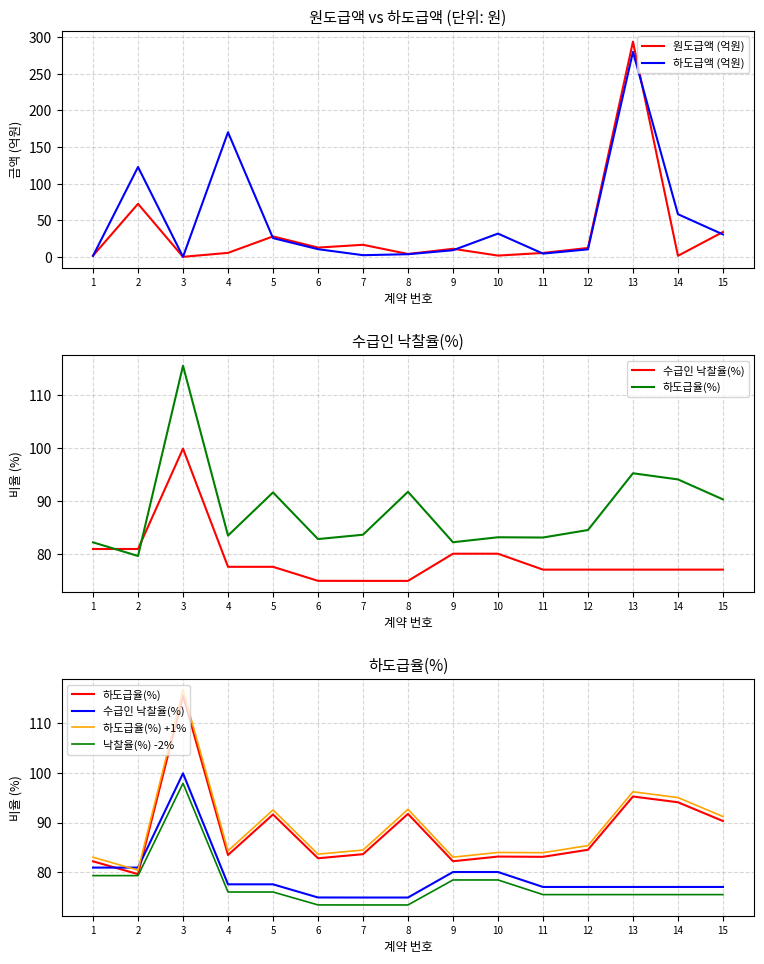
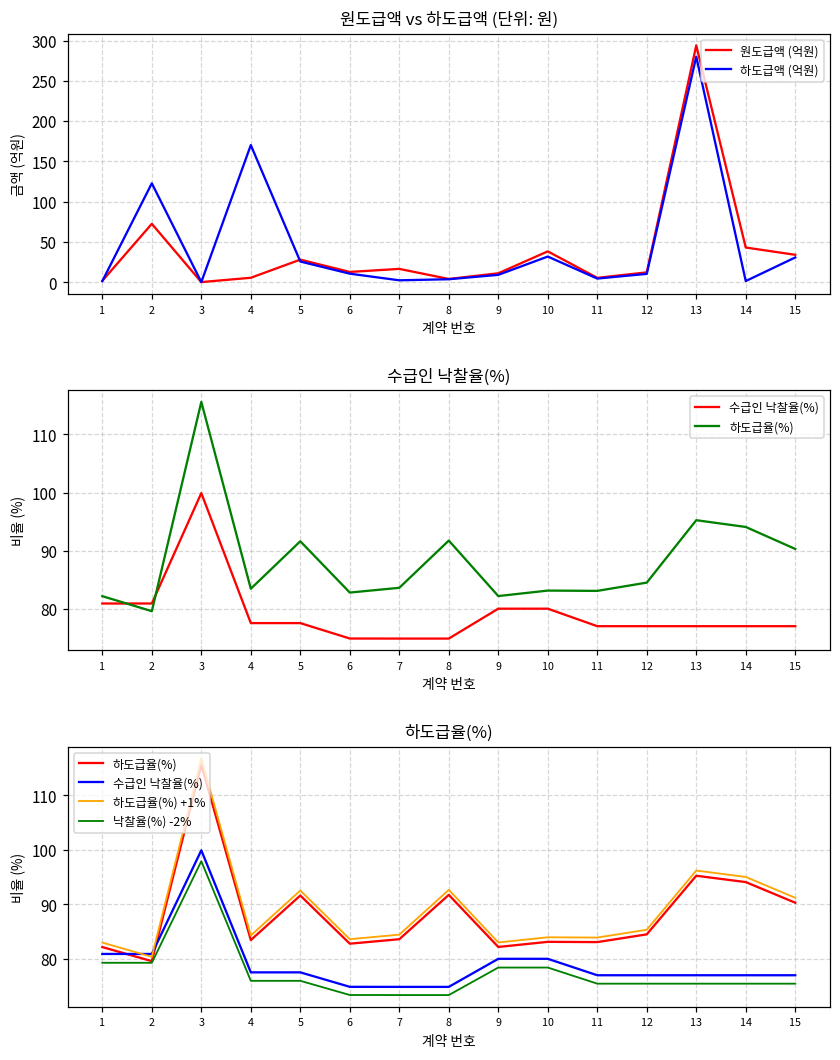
원도급액 vs 하도급액 (단위: 원), 원도급액 (억원), 10: 0 -> 40
원도급액 vs 하도급액 (단위: 원), 원도급액 (억원), 14: 0 -> 40
원도급액 vs 하도급액 (단위: 원), 하도급액 (억원), 14: 60 -> 0
